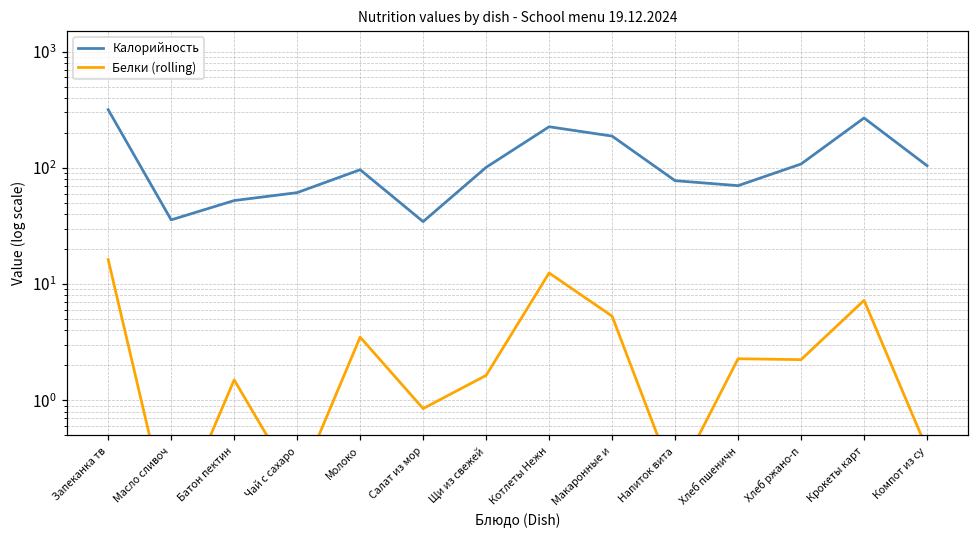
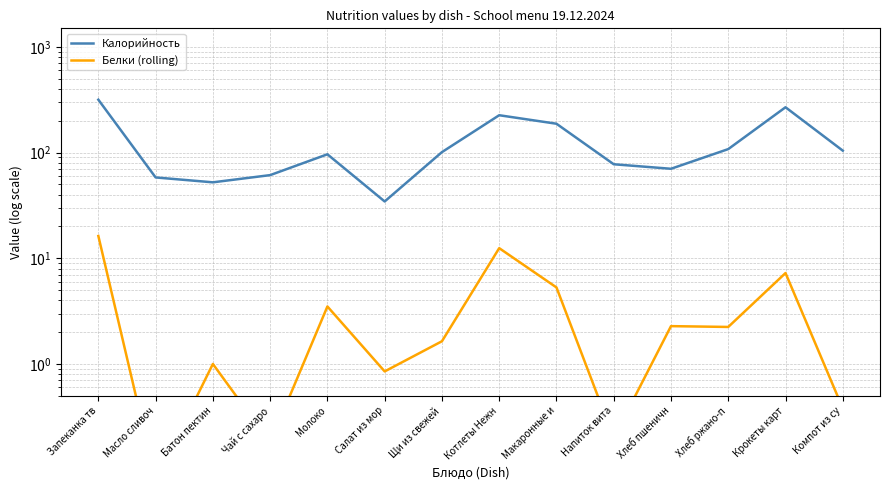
Калорийность, Масло сливоч: 36 -> 60
Белки (rolling), Батон пектин: 1.5 -> 1.0
